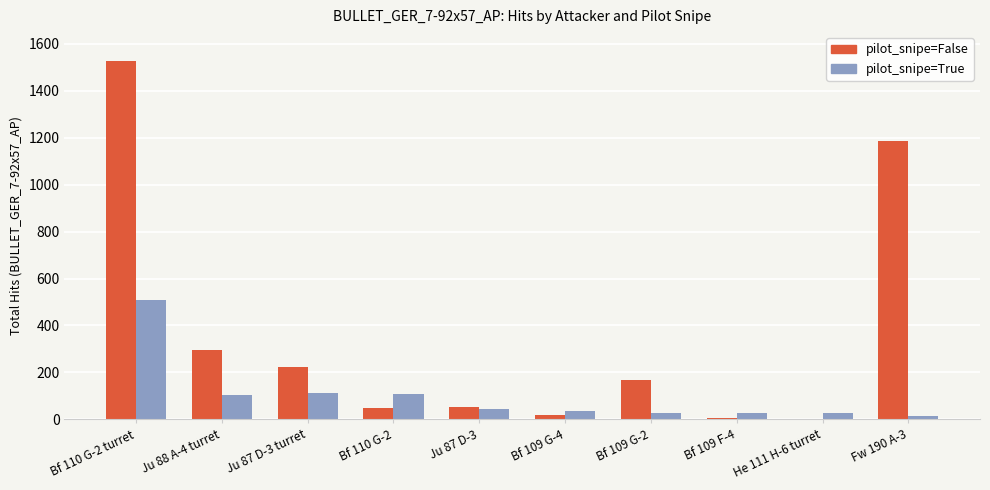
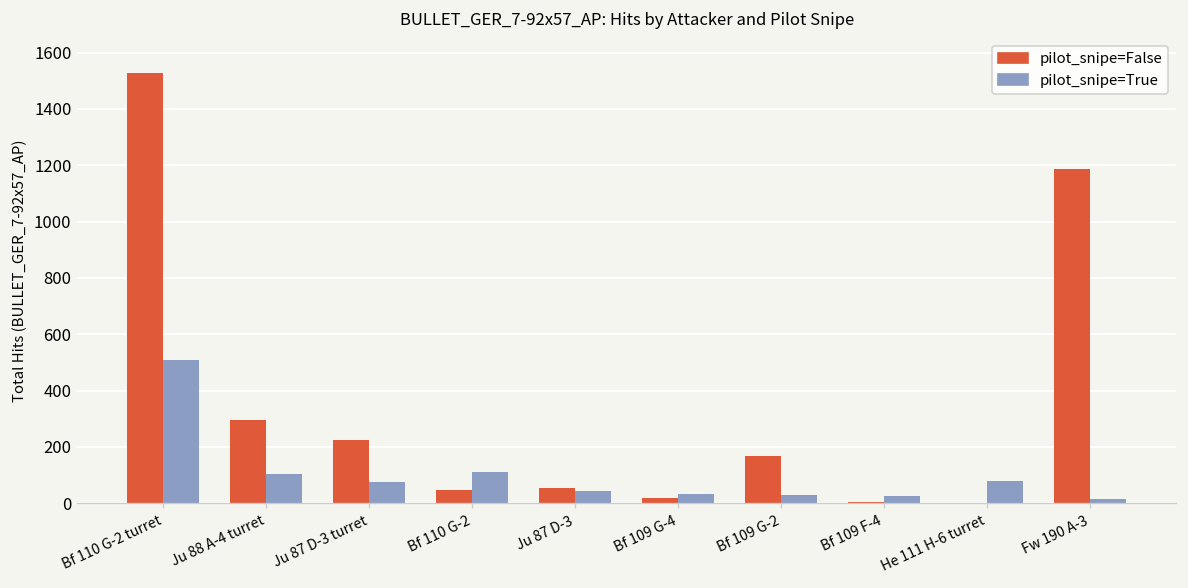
pilot_snipe=True, Ju 87 D-3 turret: 110 -> 80
pilot_snipe=True, He 111 H-6 turret: 30 -> 80
